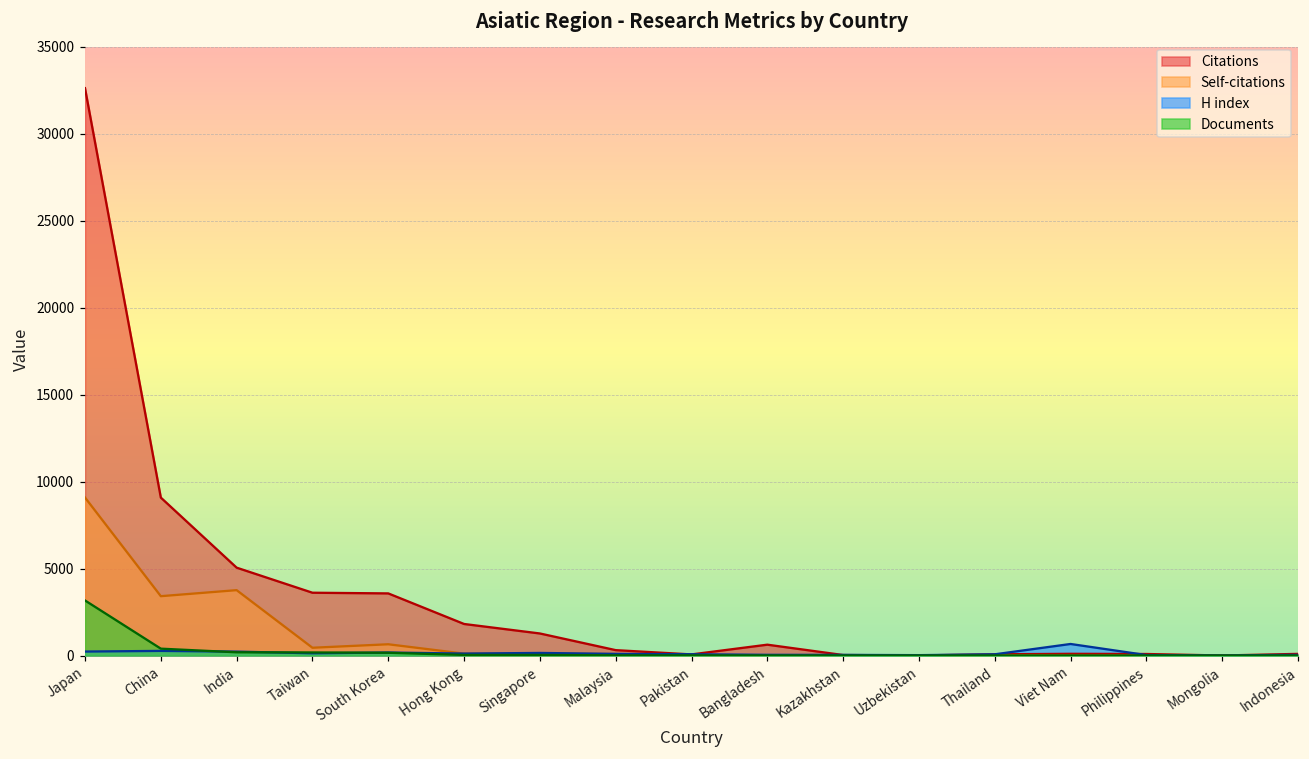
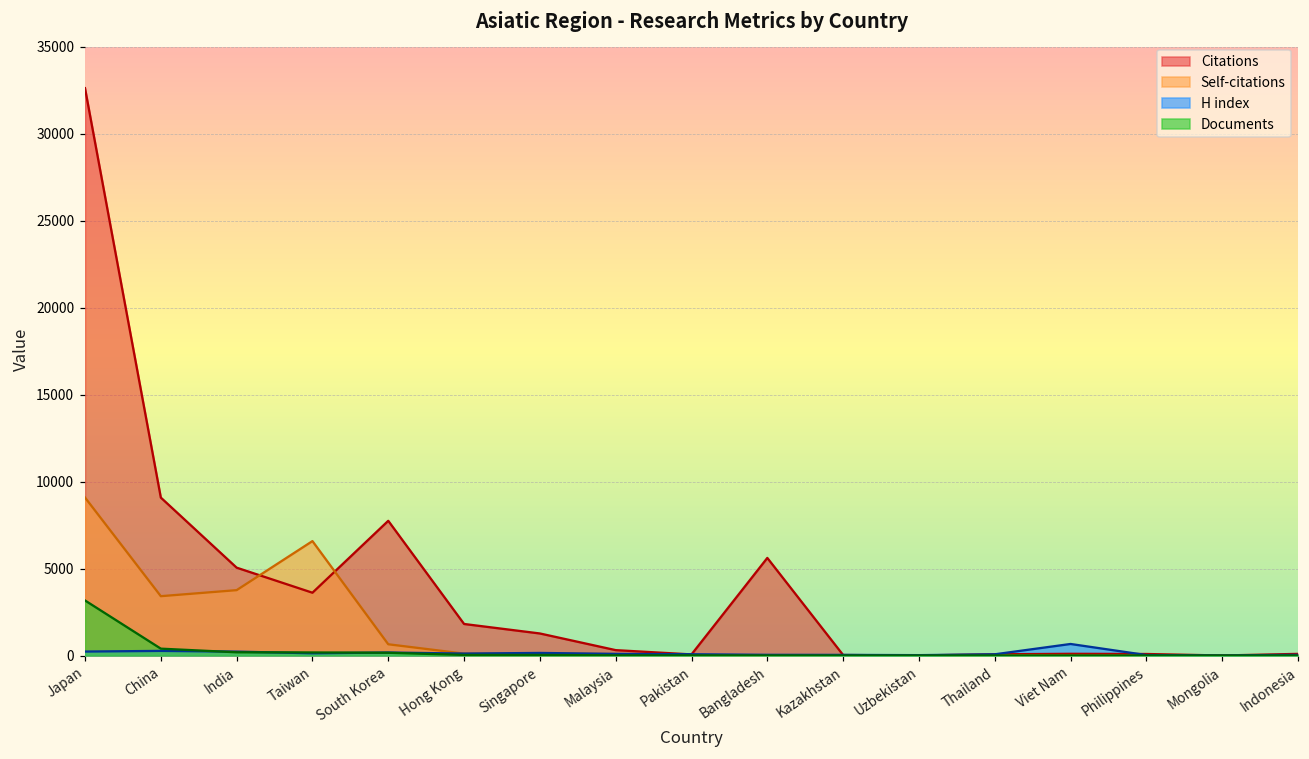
Self-citations, Taiwan: 400 -> 6600
Citations, South Korea: 3600 -> 7700
Citations, Bangladesh: 600 -> 5600
